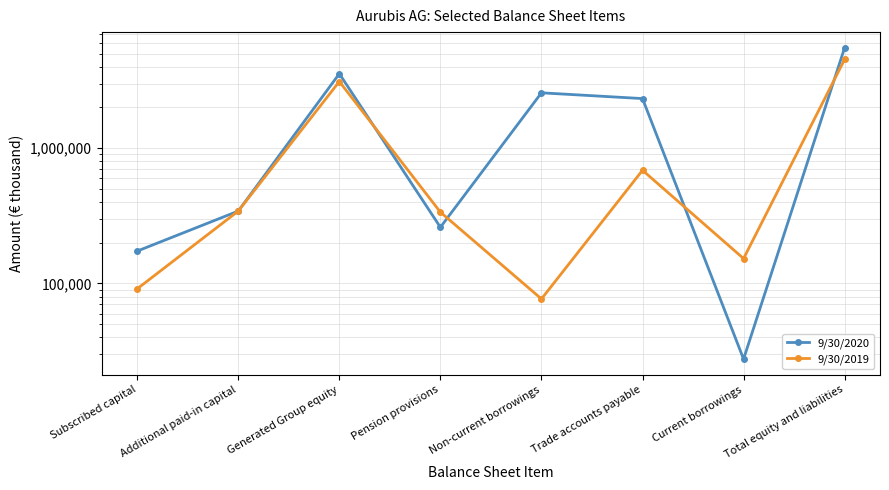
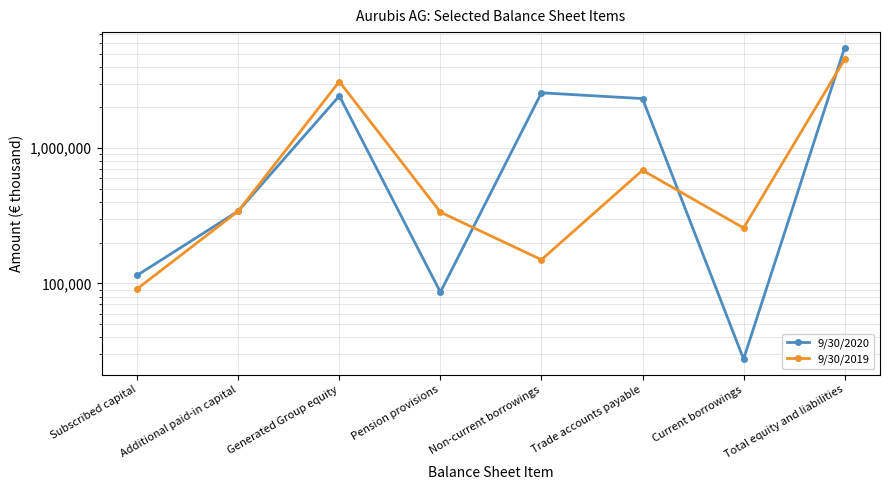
9/30/2020, Subscribed capital: 170,000 -> 120,000
9/30/2020, Generated Group equity: 3,600,000 -> 2,400,000
9/30/2020, Pension provisions: 260,000 -> 90,000
9/30/2019, Non-current borrowings: 80,000 -> 150,000
9/30/2019, Current borrowings: 150,000 -> 260,000
